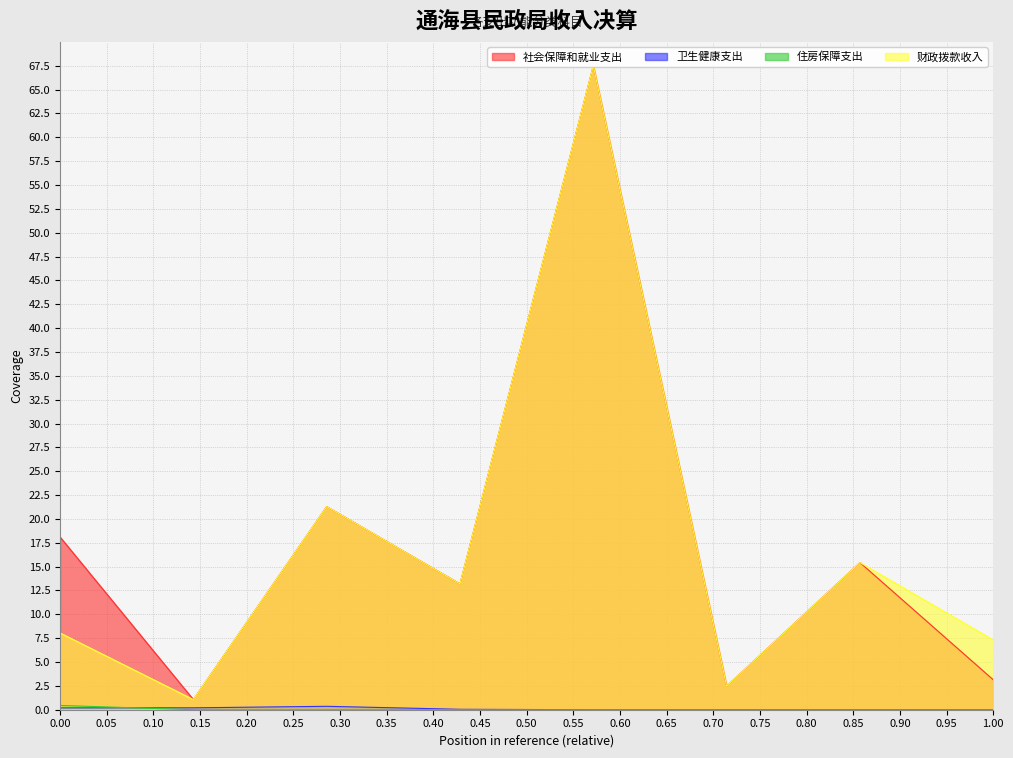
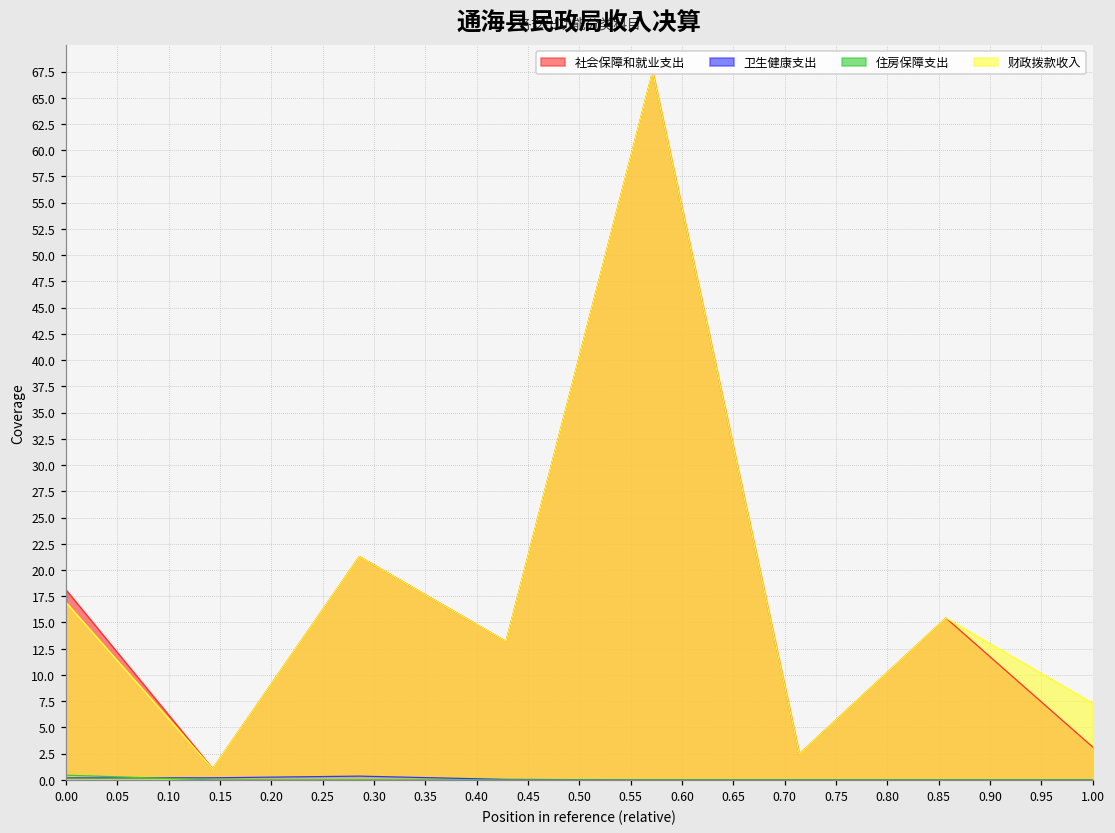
财政拨款收入, 0.00: 8 -> 17
